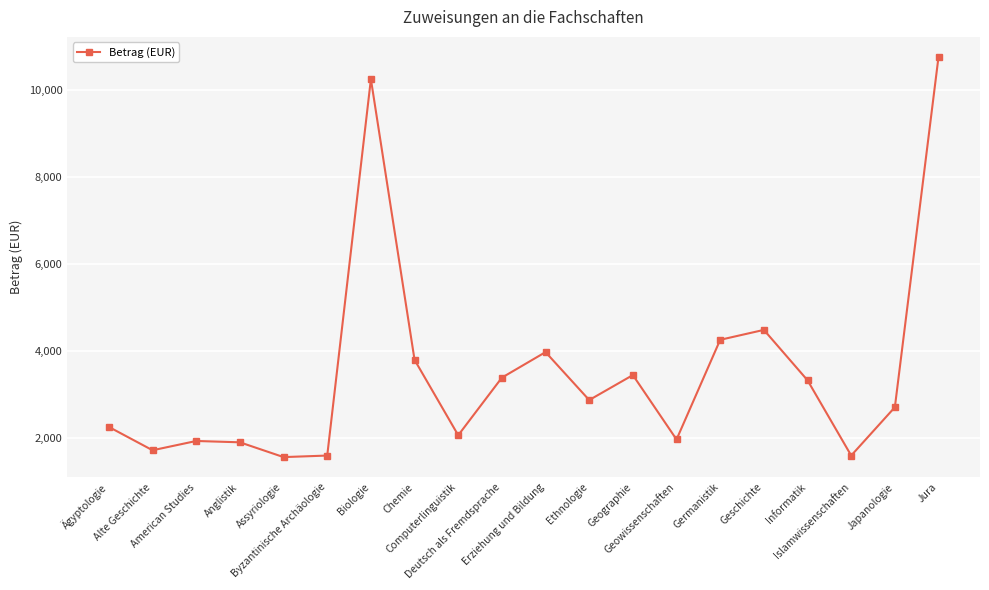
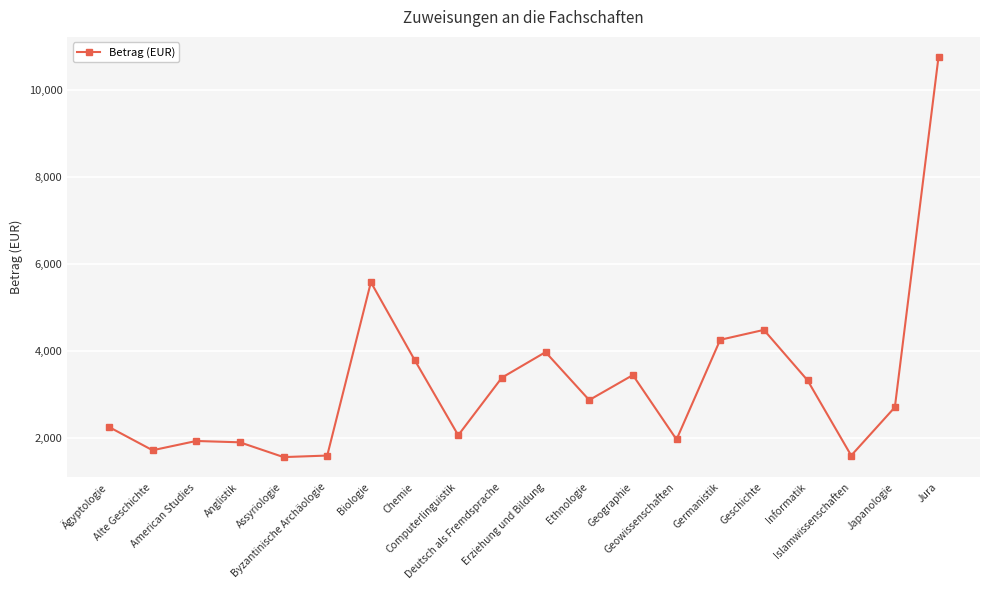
Biologie: 10,200 -> 5,600
